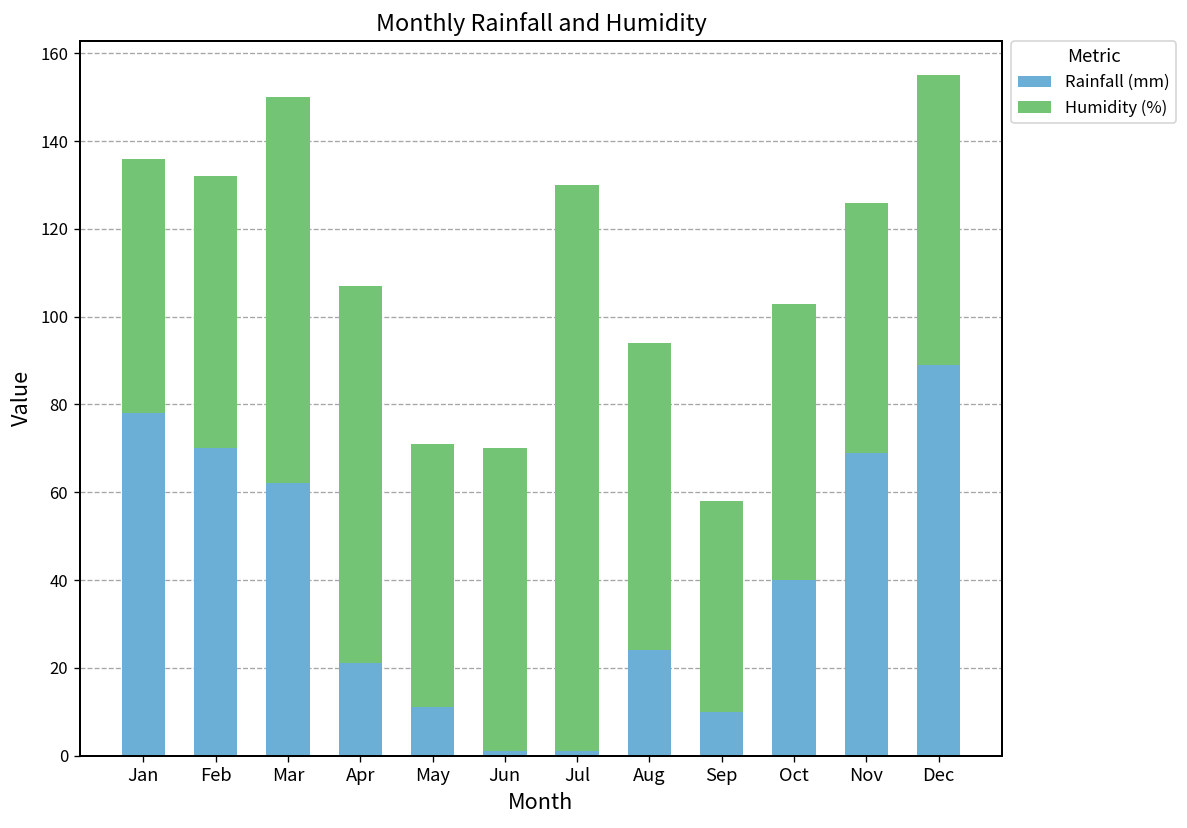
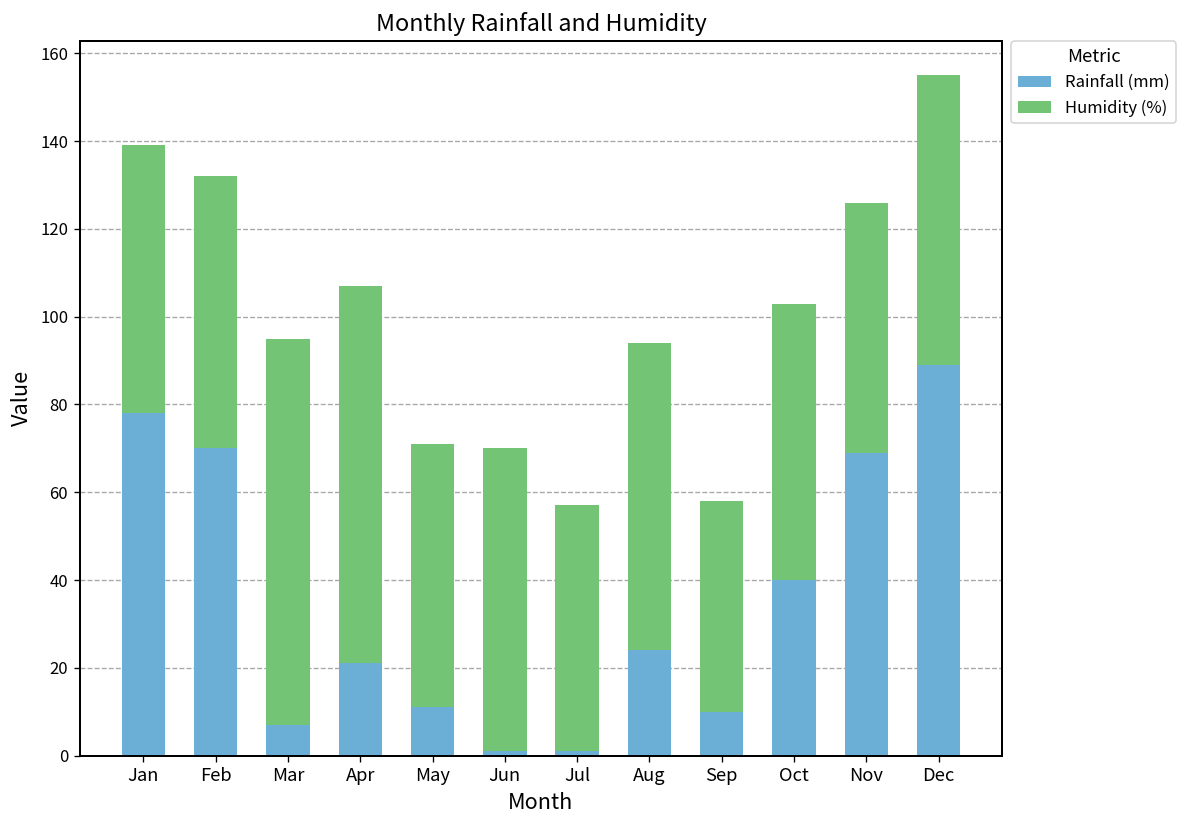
Humidity (%), Jan: 58 -> 61
Rainfall (mm), Mar: 62 -> 7
Humidity (%), Jul: 129 -> 56
